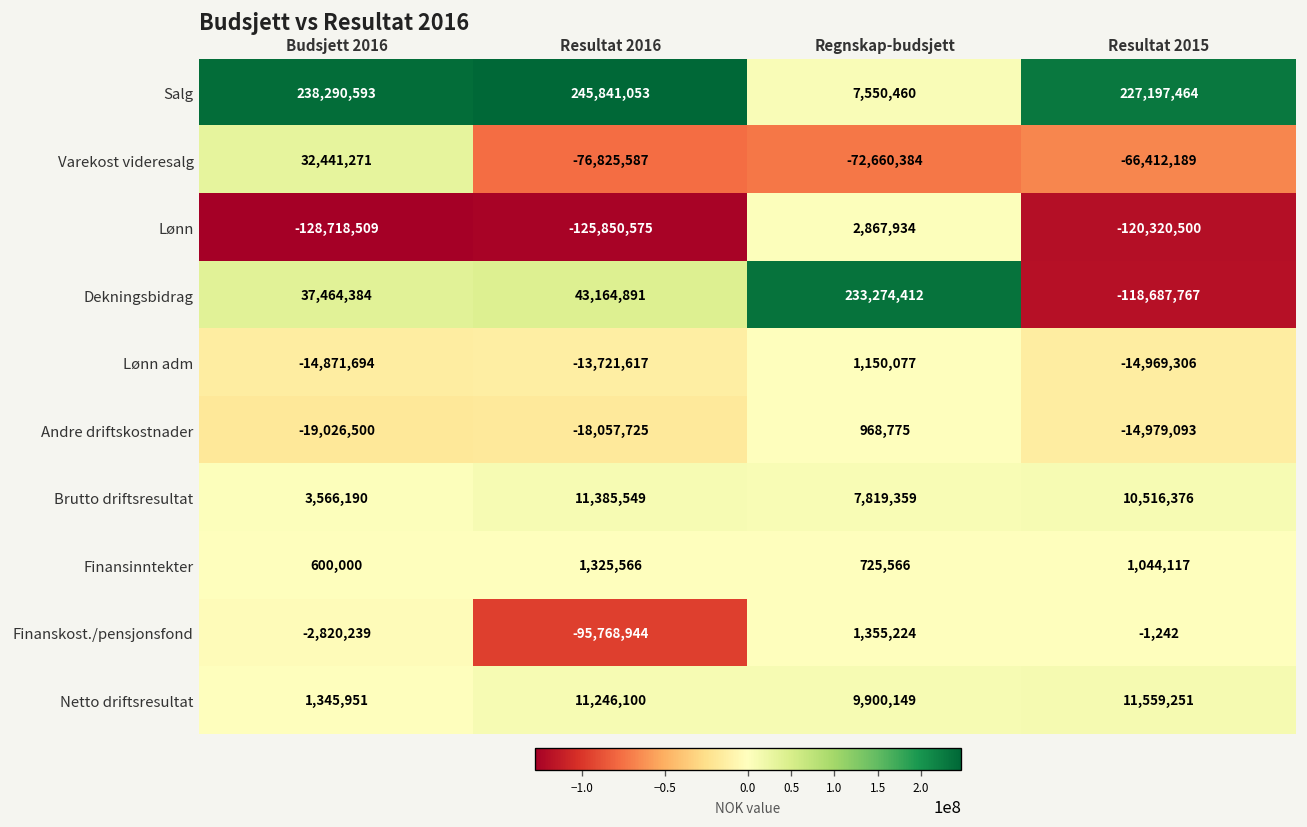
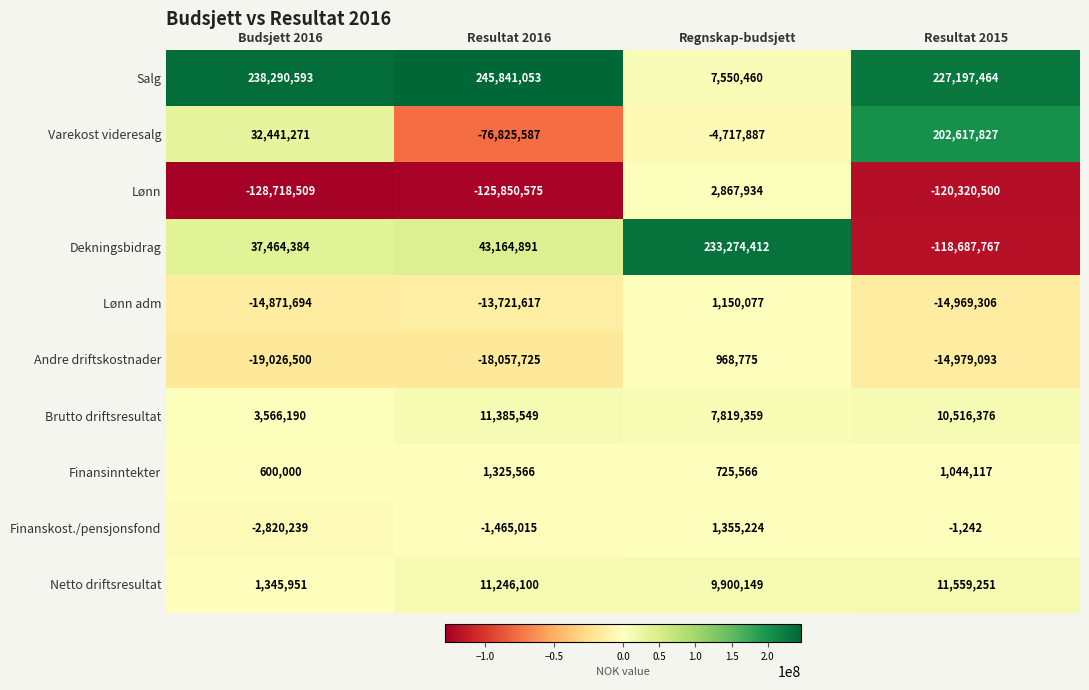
Varekost videresalg, Regnskap-budsjett: -72,660,384 -> -4,717,887
Varekost videresalg, Resultat 2015: -66,412,189 -> 202,617,827
Finanskost./pensjonsfond, Resultat 2016: -95,768,944 -> -1,465,015
